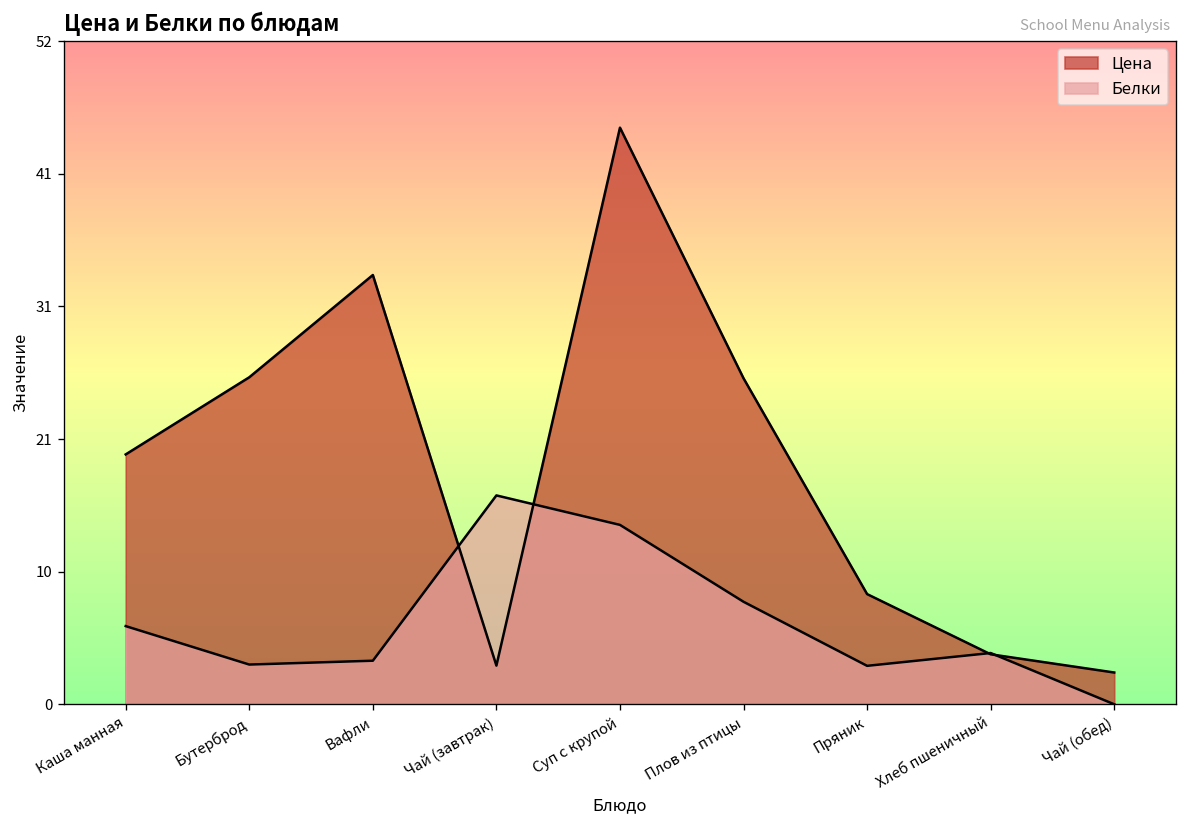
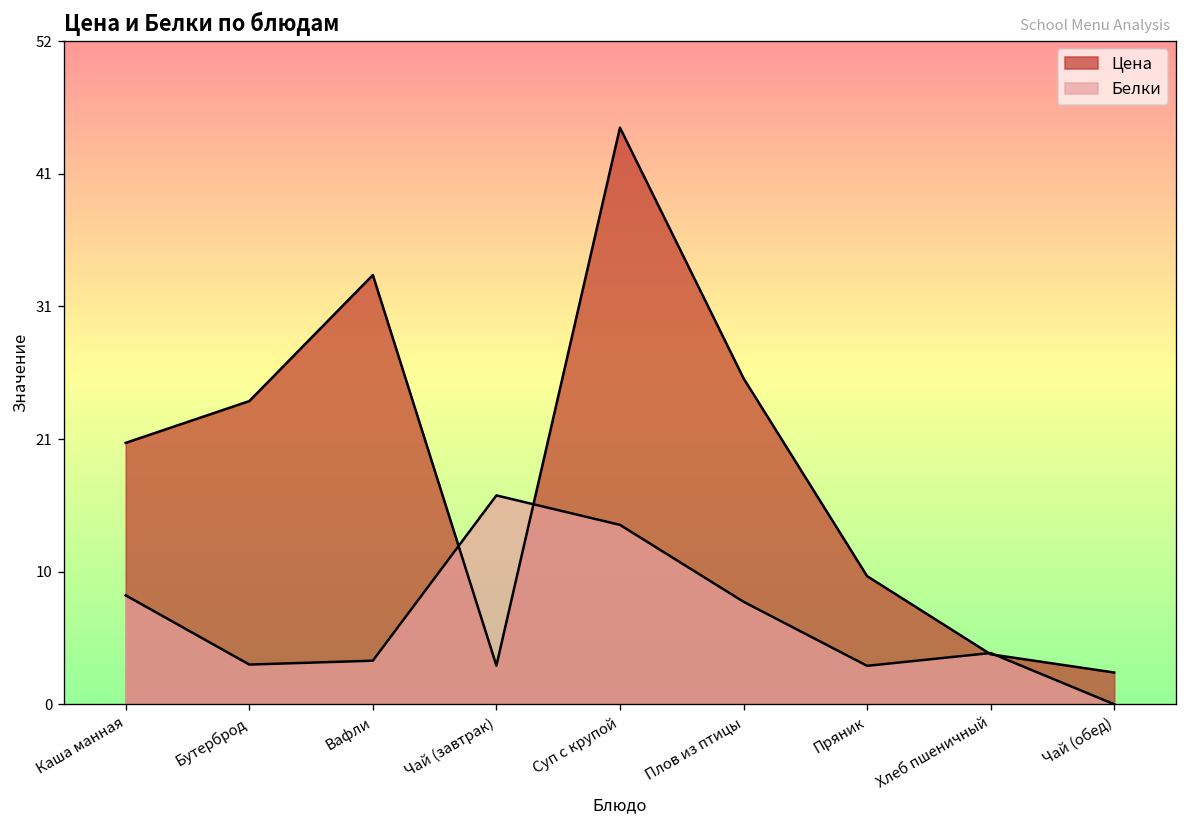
Цена, Каша манная: 19.5 -> 20.4
Белки, Каша манная: 6.1 -> 8.5
Цена, Бутерброд: 25.5 -> 23.7
Цена, Пряник: 8.6 -> 10.0
